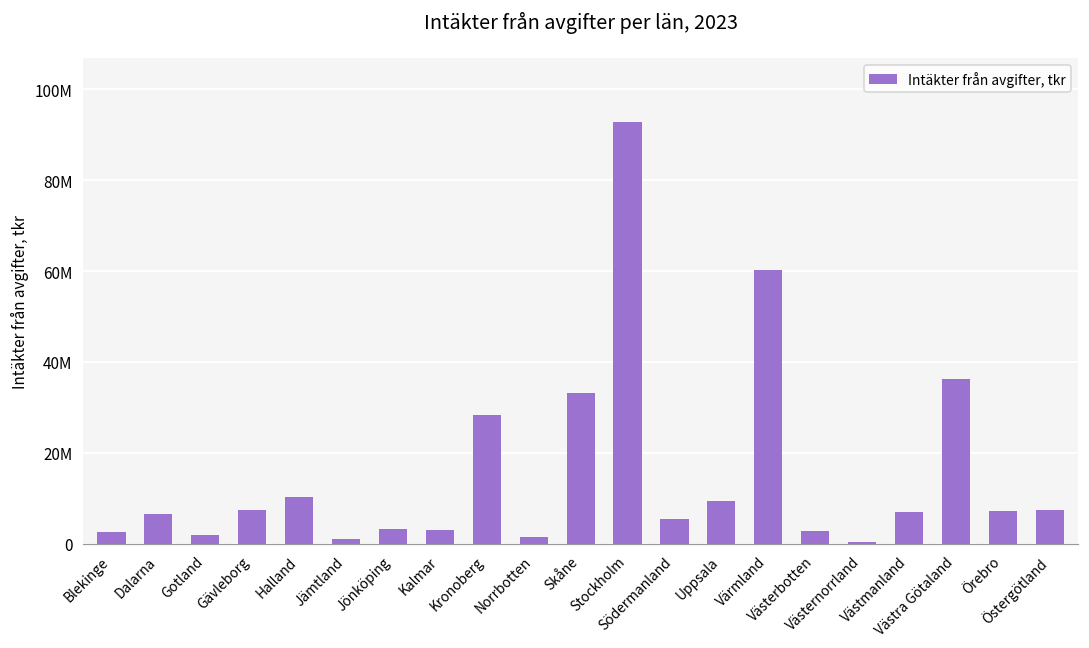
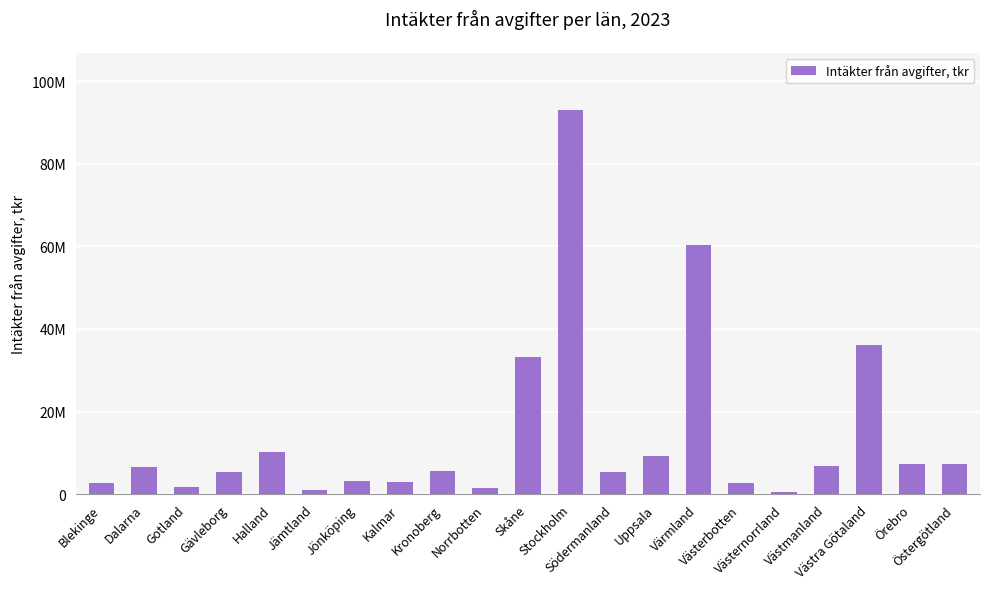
Gävleborg: 7000000 -> 5000000
Kronoberg: 28000000 -> 6000000
